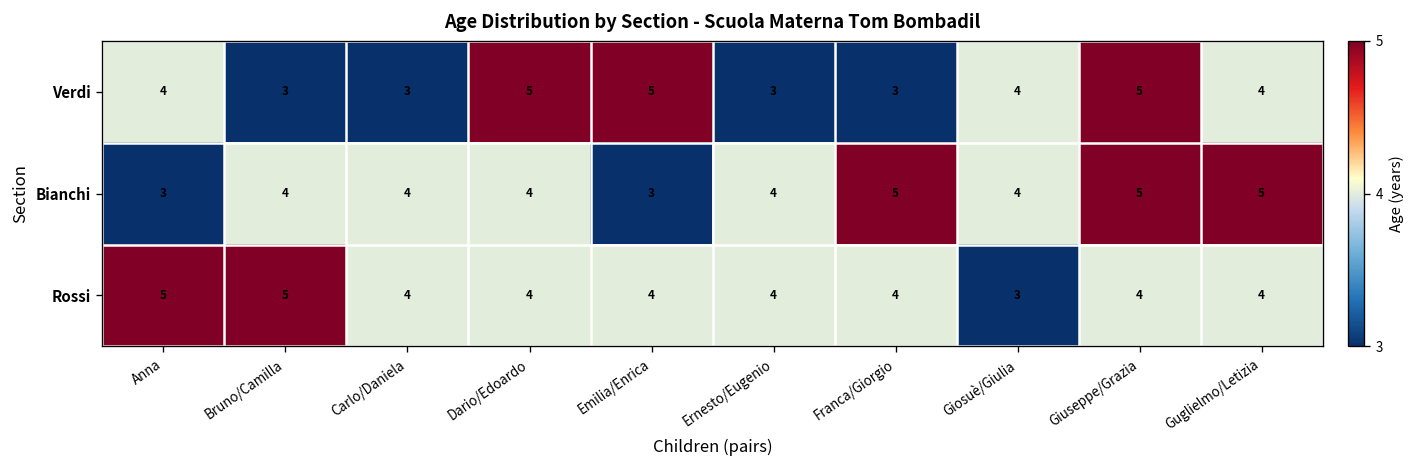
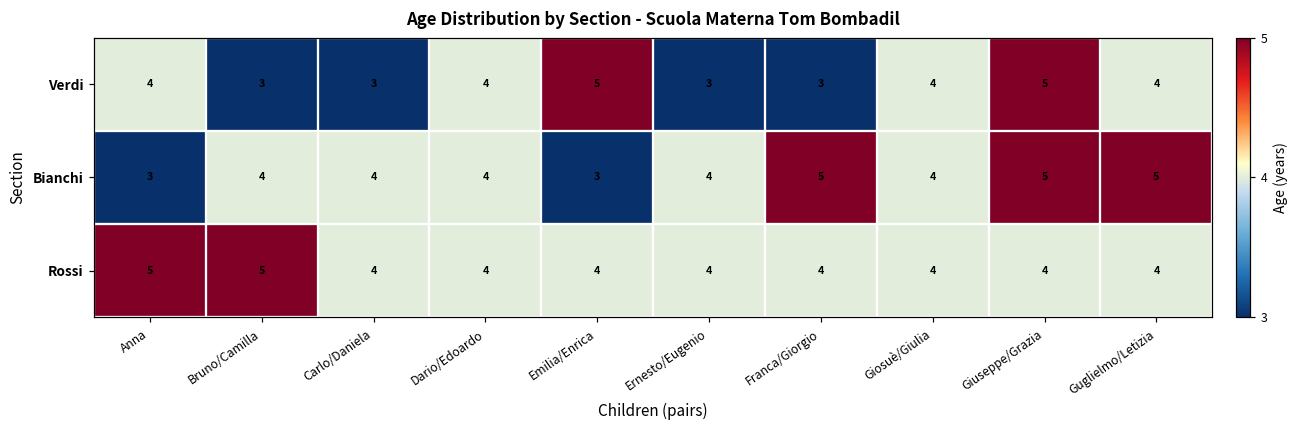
Verdi, Dario/Edoardo: 5 -> 4
Rossi, Giosuè/Giulia: 3 -> 4
